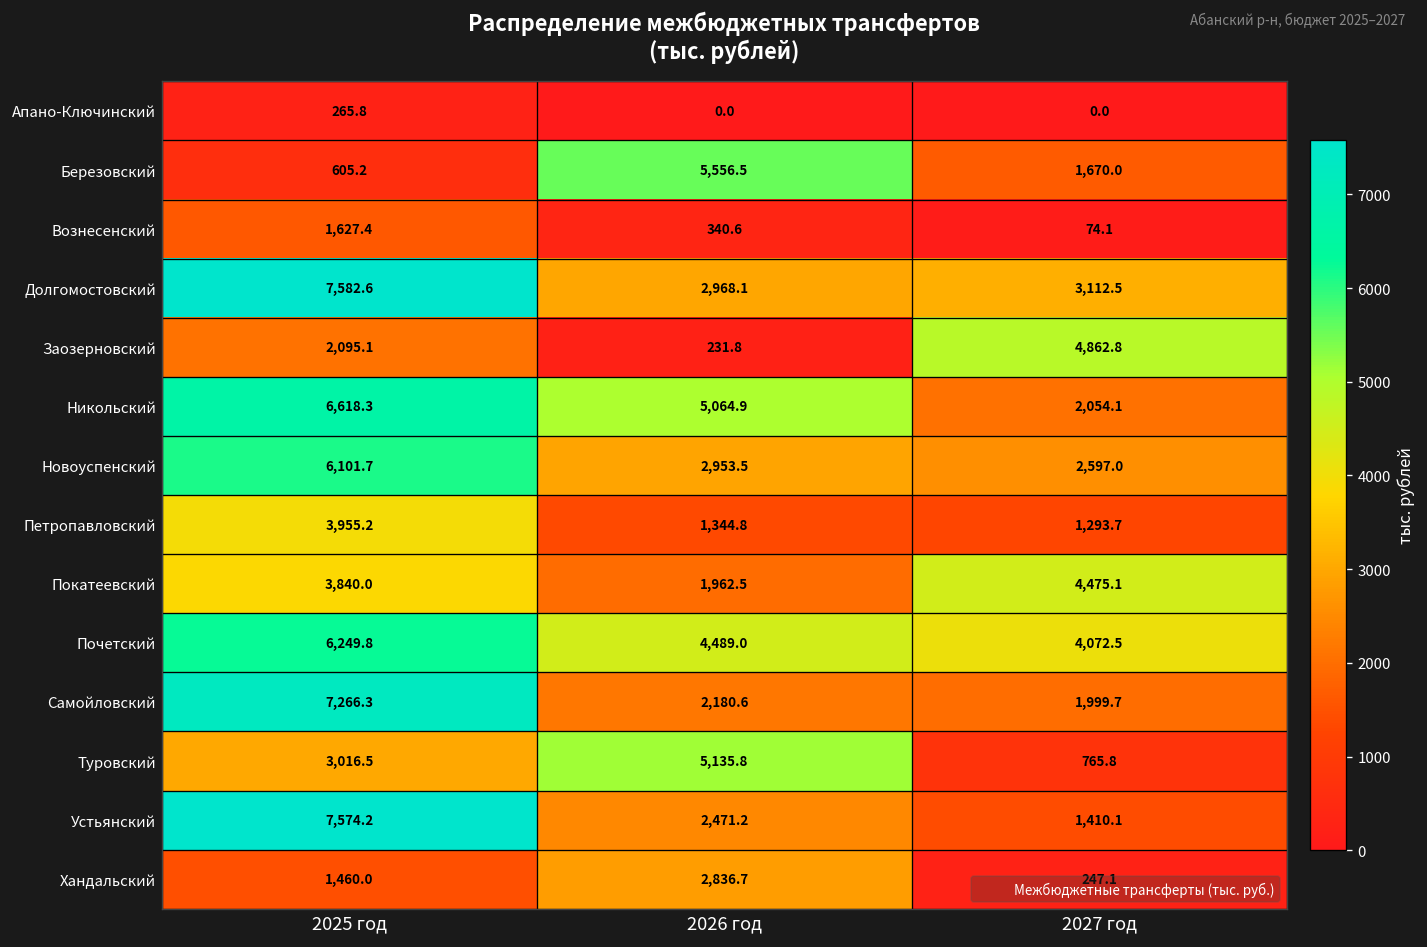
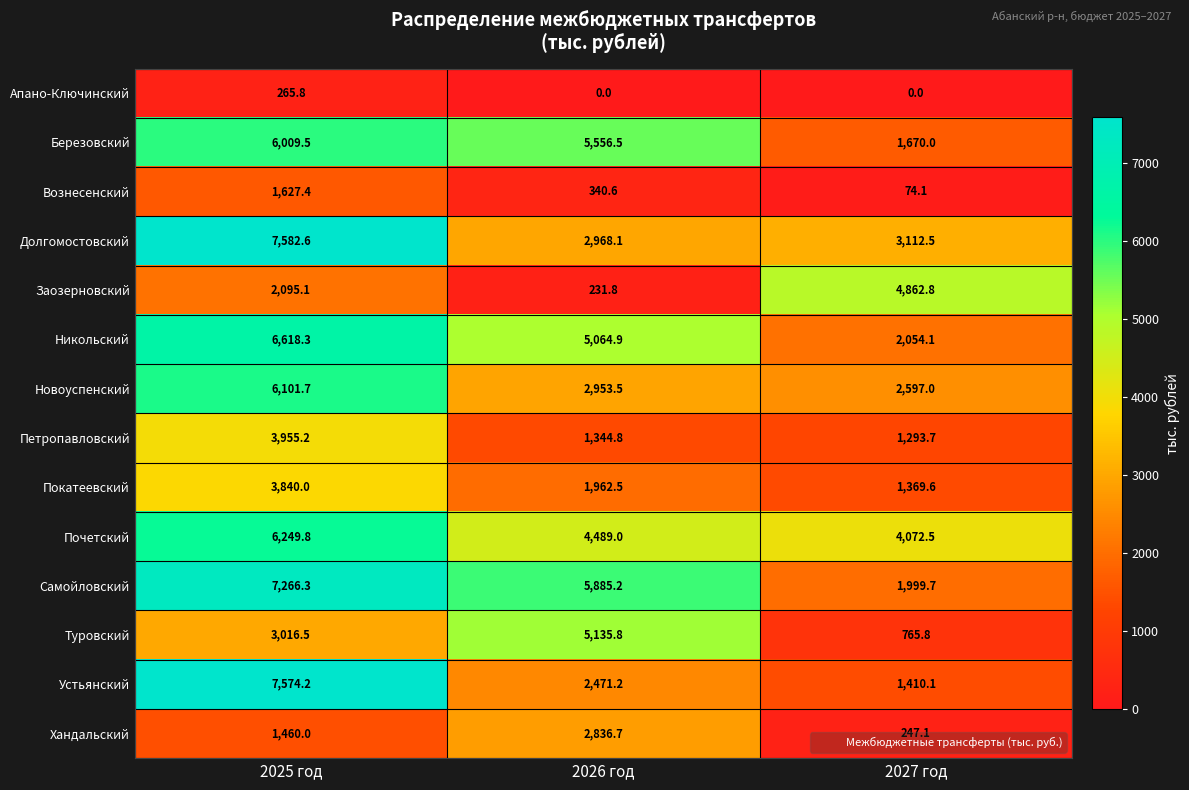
Березовский, 2025 год: 605.2 -> 6,009.5
Покатеевский, 2027 год: 4,475.1 -> 1,369.6
Самойловский, 2026 год: 2,180.6 -> 5,885.2
